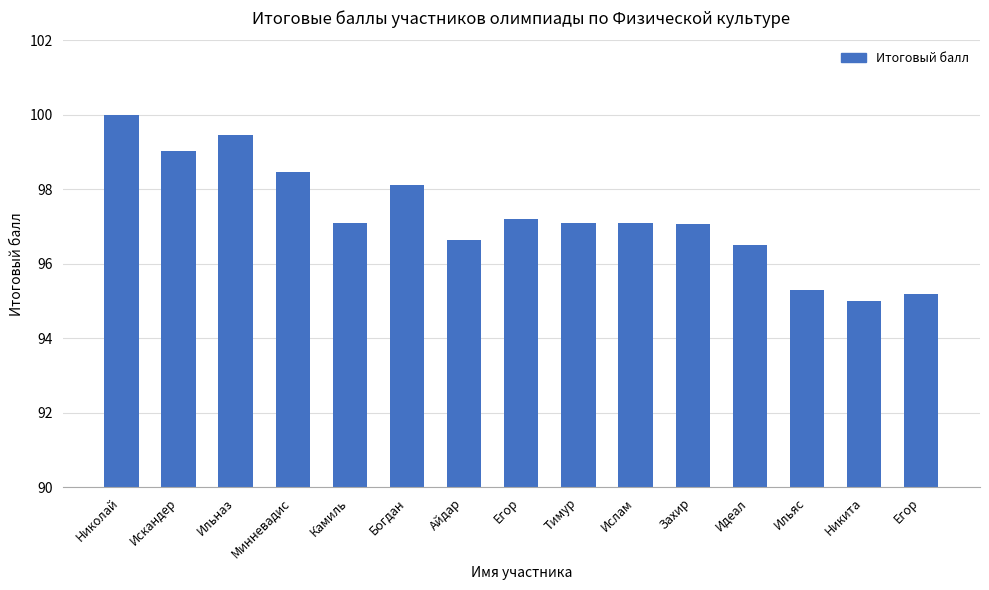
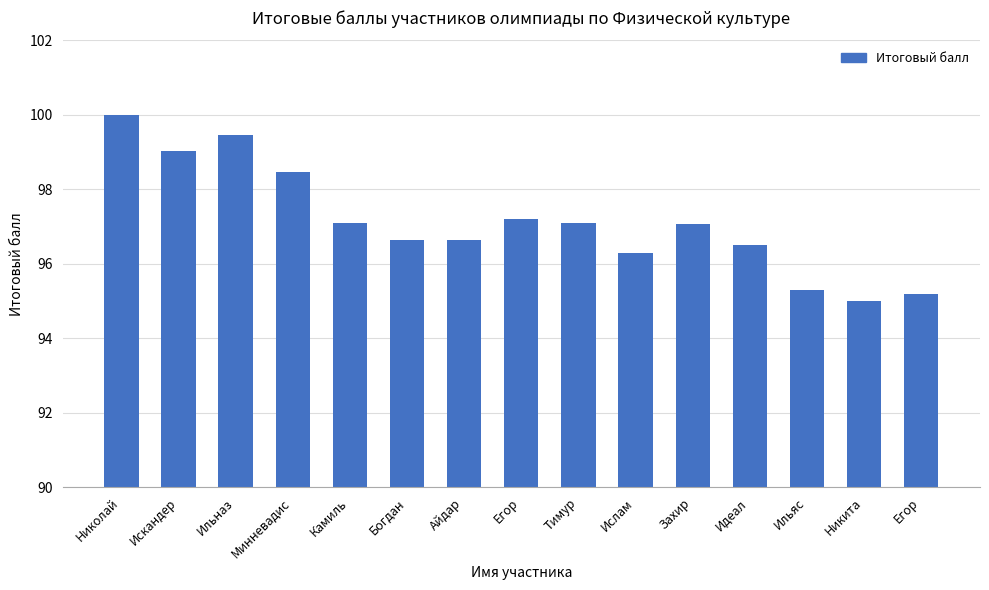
Богдан: 98.1 -> 96.7
Ислам: 97.1 -> 96.3
